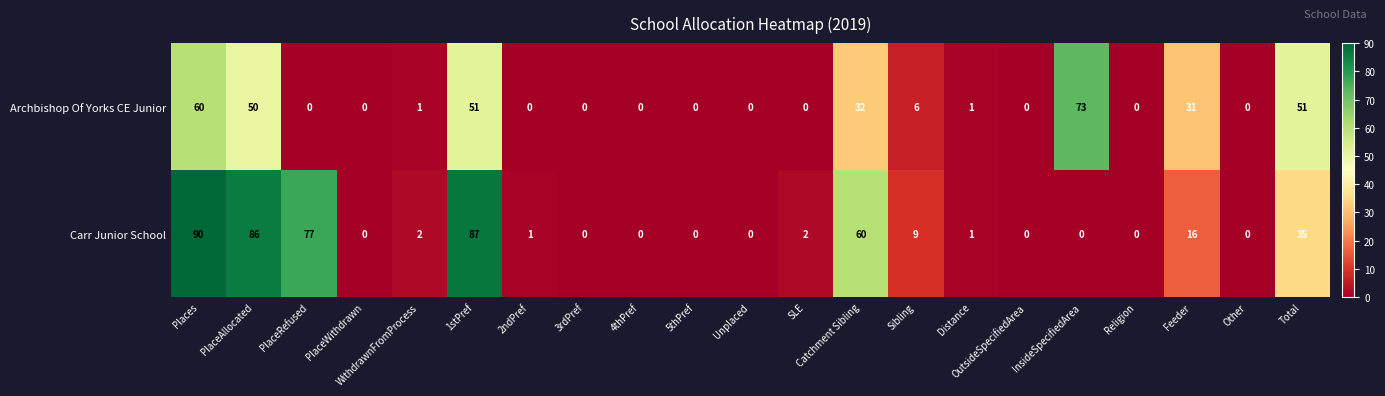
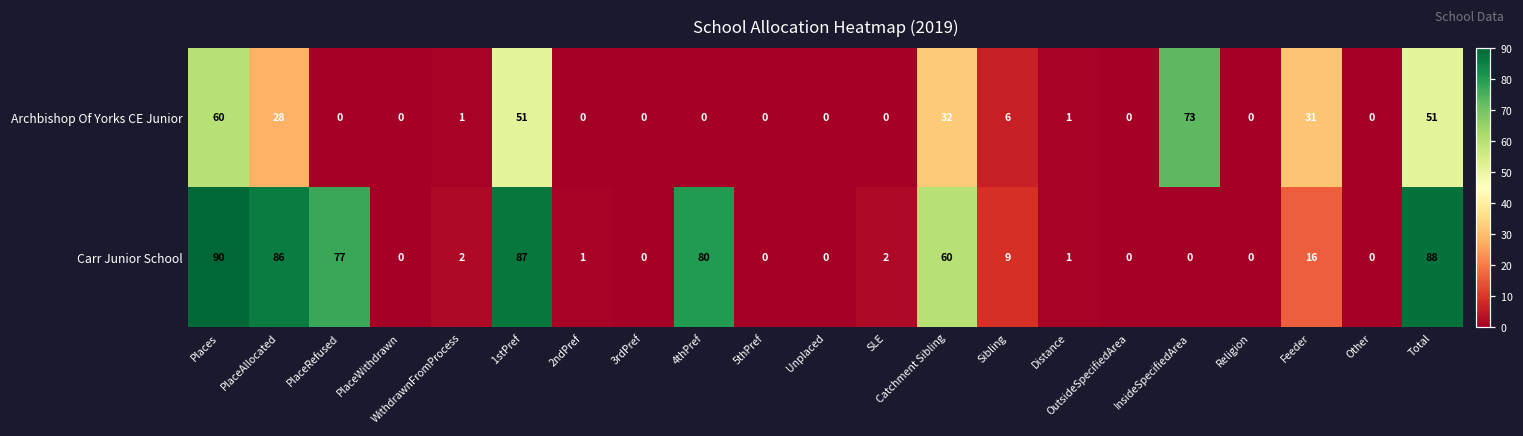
Archbishop Of Yorks CE Junior, PlaceAllocated: 50 -> 28
Carr Junior School, 4thPref: 0 -> 80
Carr Junior School, Total: 35 -> 88
